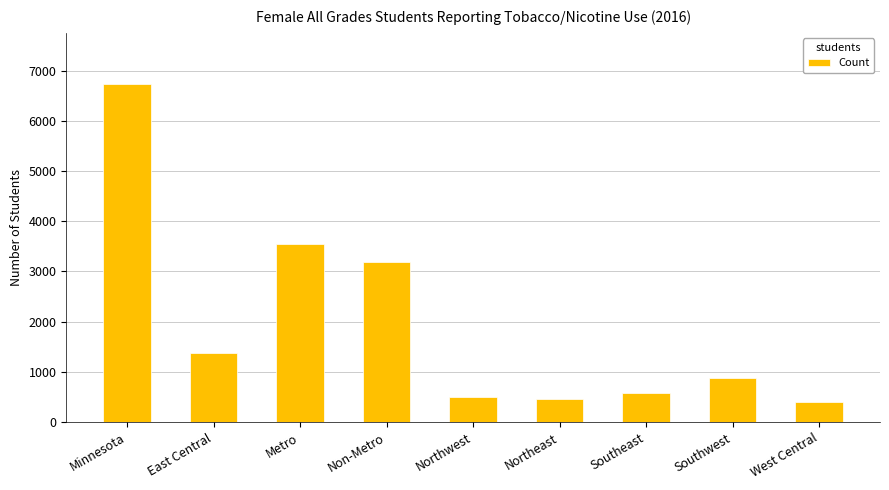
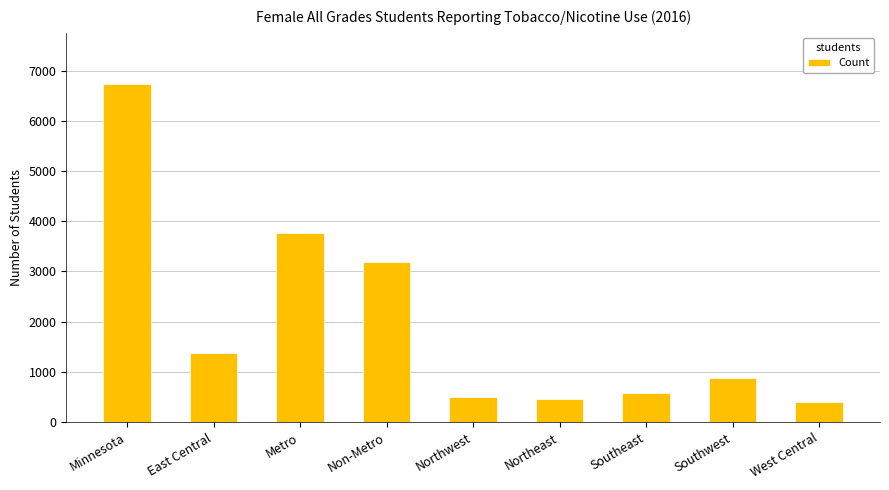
Metro: 3600 -> 3800
